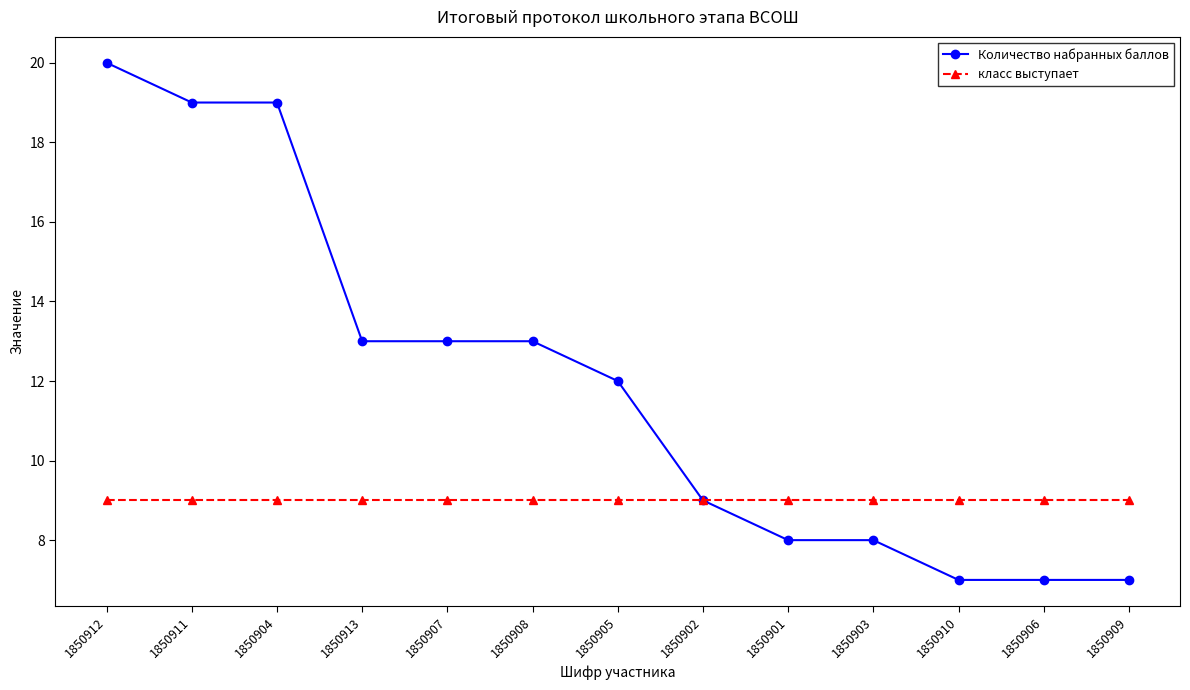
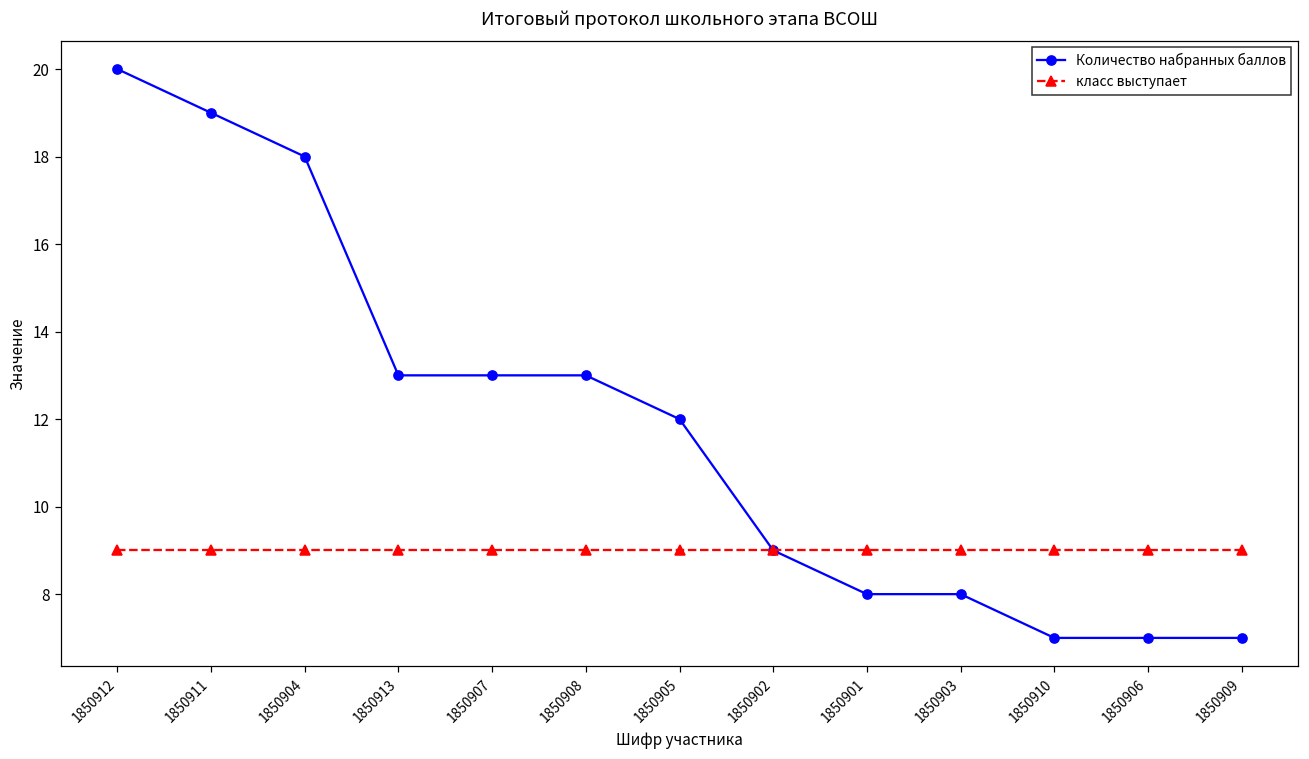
Количество набранных баллов, 1850904: 19 -> 18
